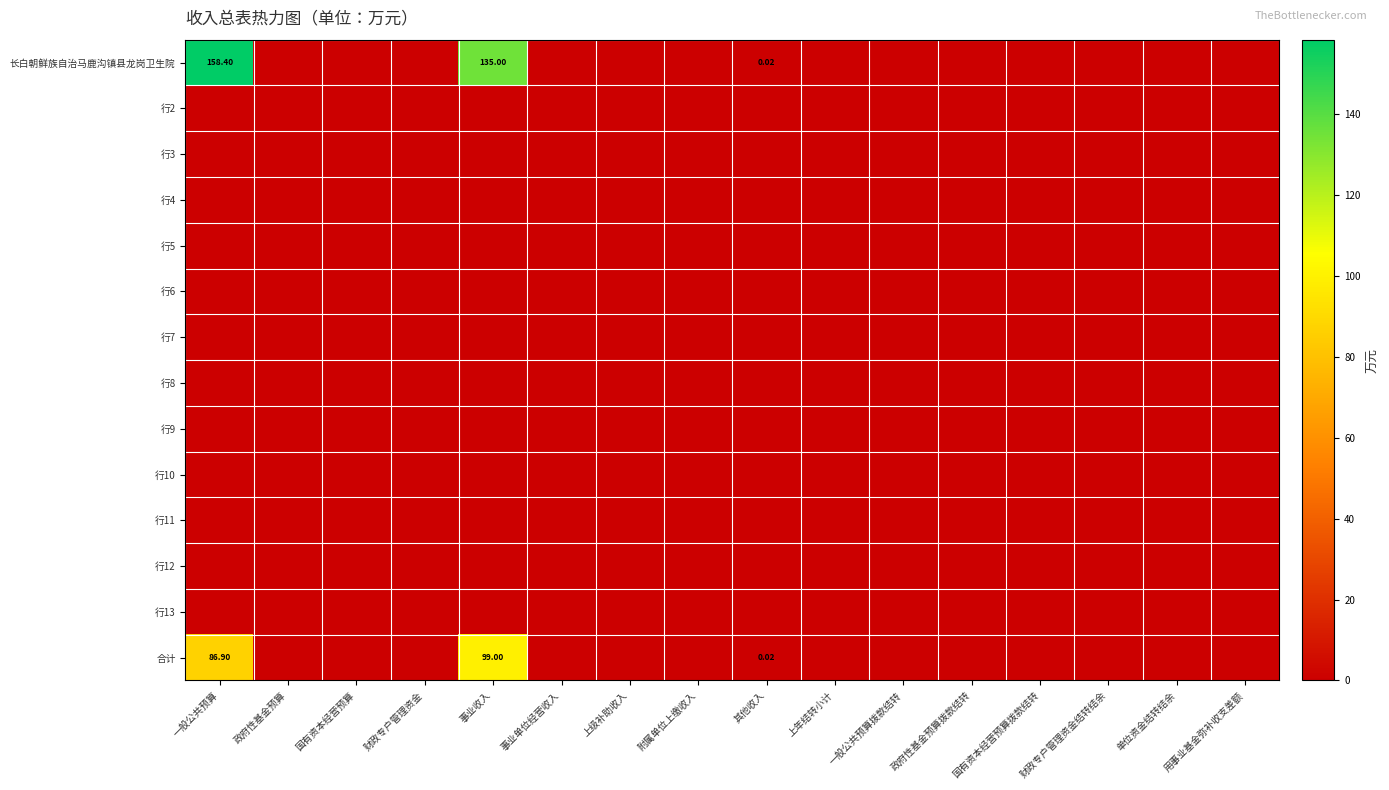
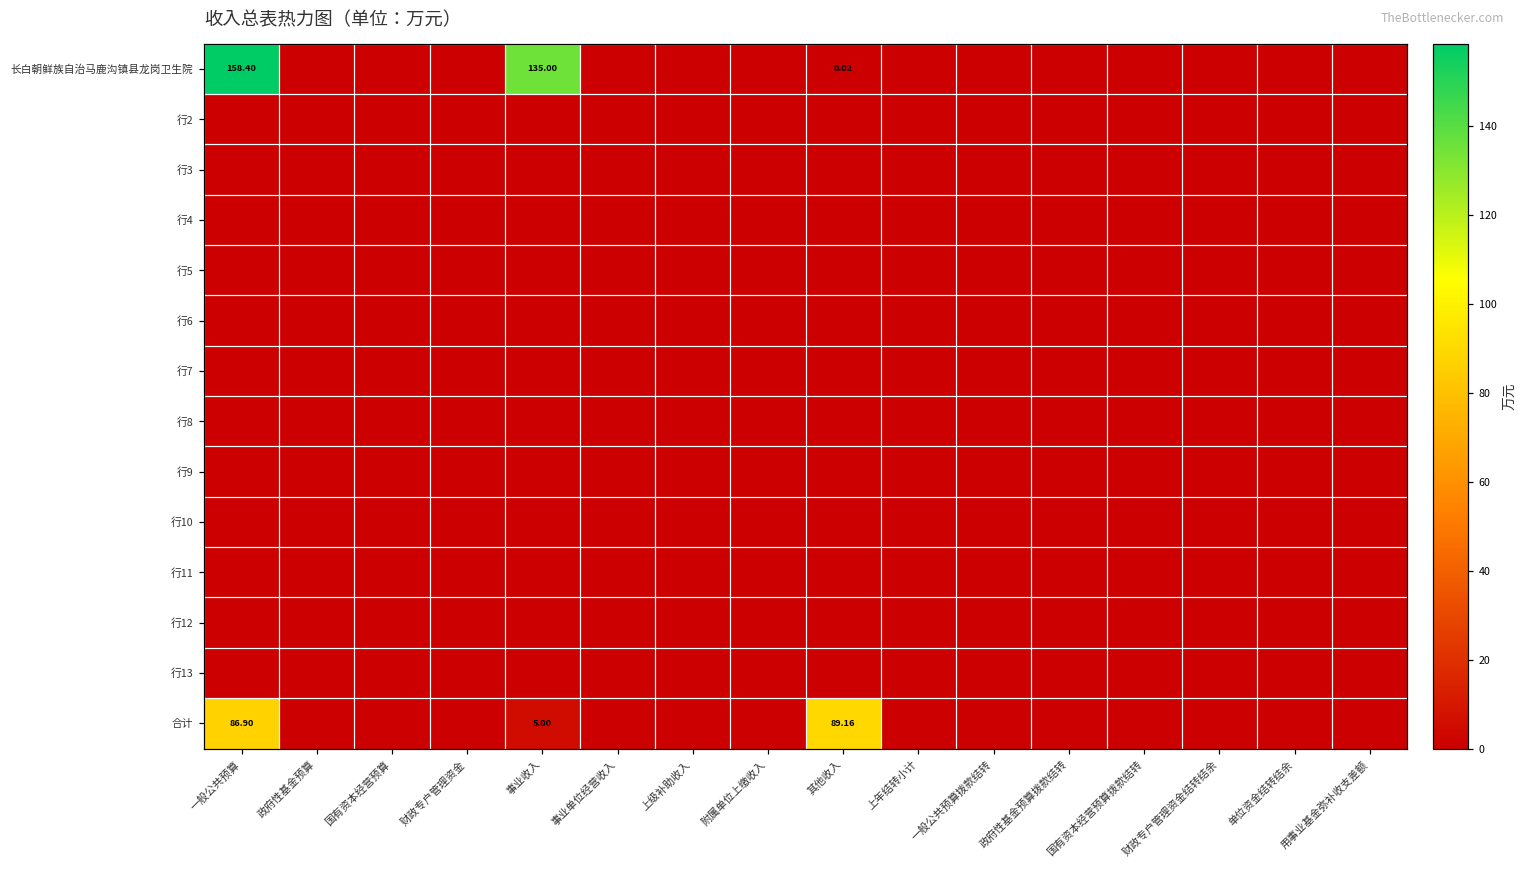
合计, 事业收入: 99.00 -> 5.00
合计, 其他收入: 0.02 -> 89.16
